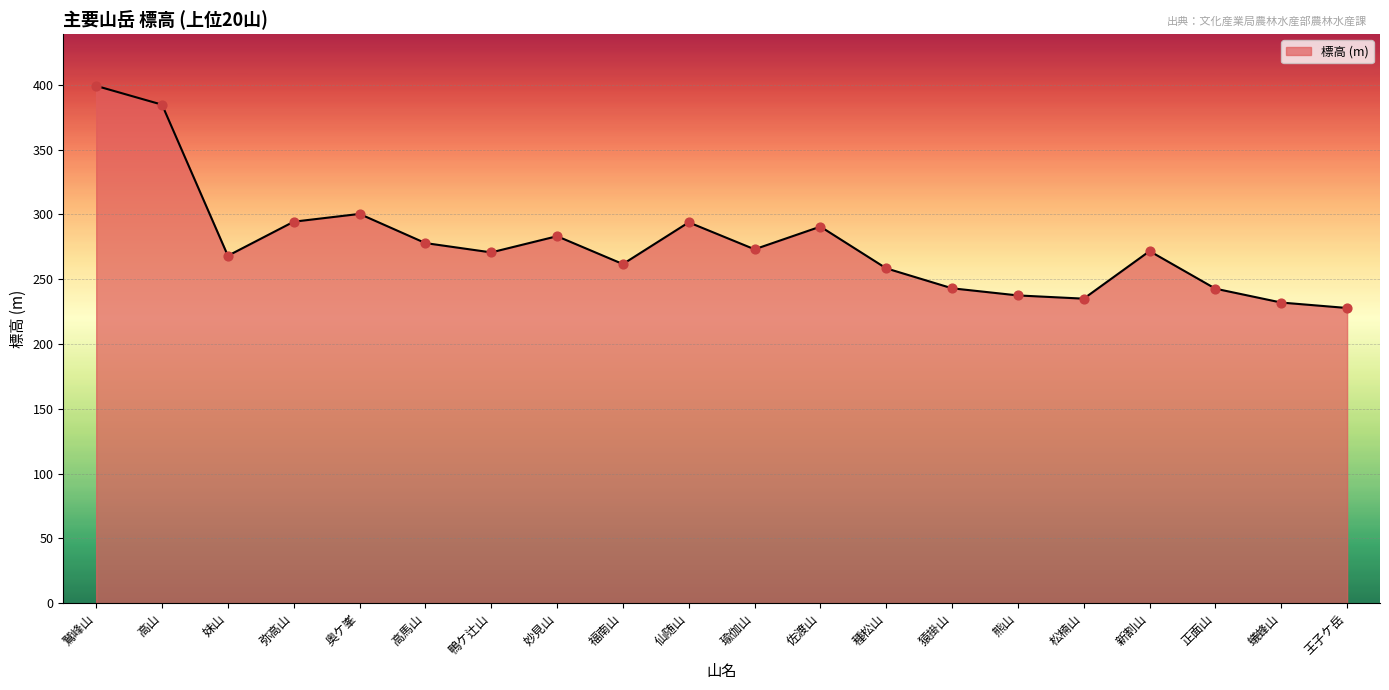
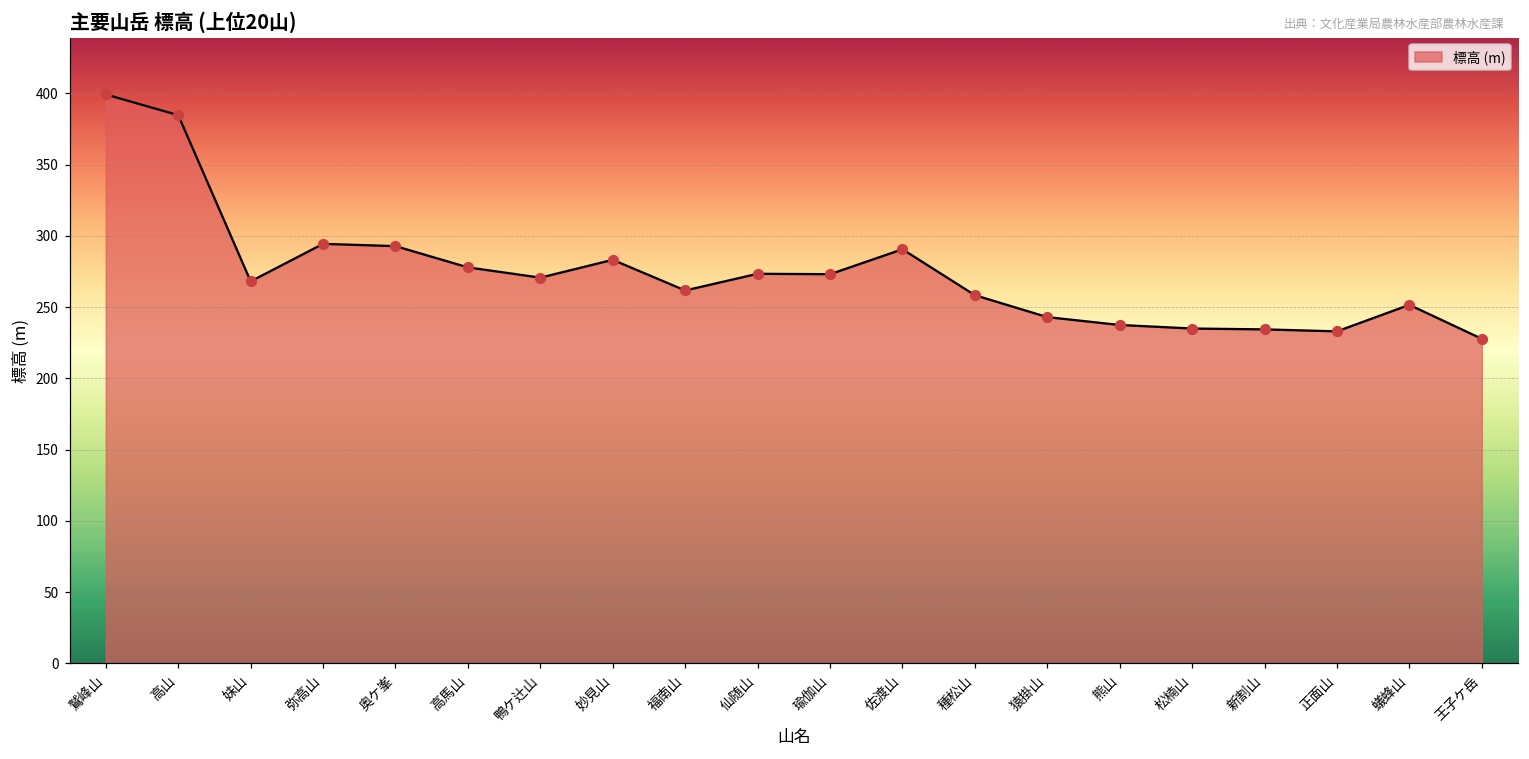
奥ケ峯: 300 -> 293
仙随山: 294 -> 273
新割山: 272 -> 234
正面山: 243 -> 233
蟻蜂山: 232 -> 252
